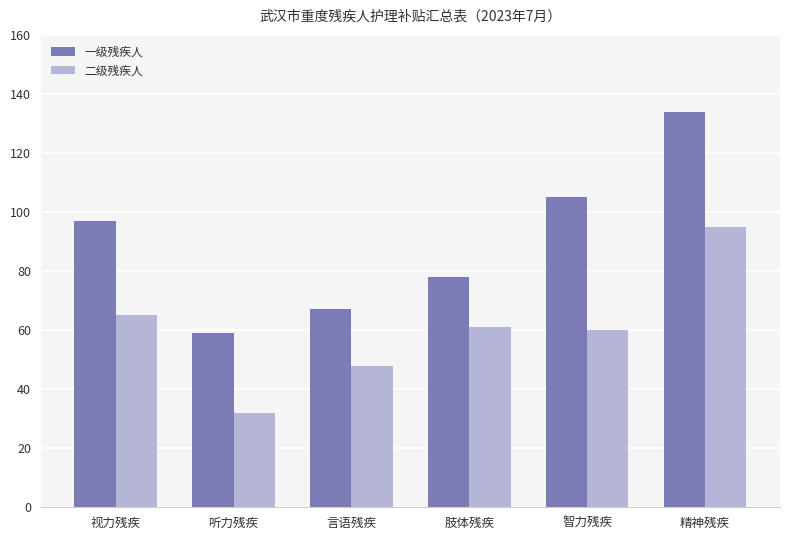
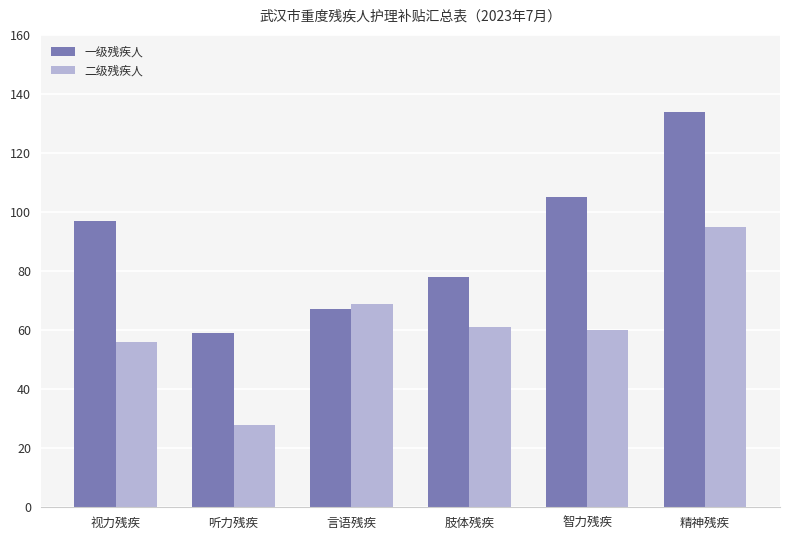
二级残疾人, 视力残疾: 65 -> 56
二级残疾人, 听力残疾: 32 -> 28
二级残疾人, 言语残疾: 48 -> 69
